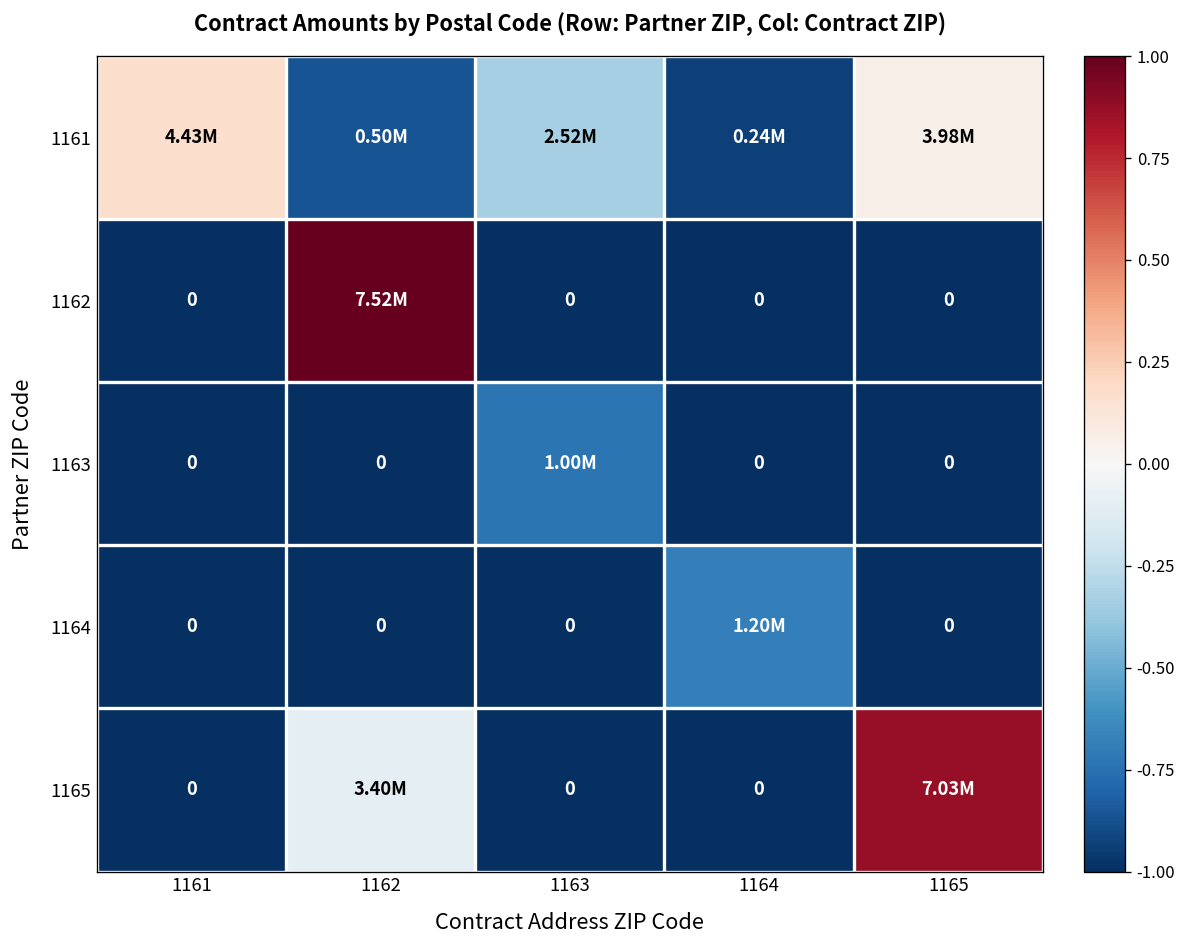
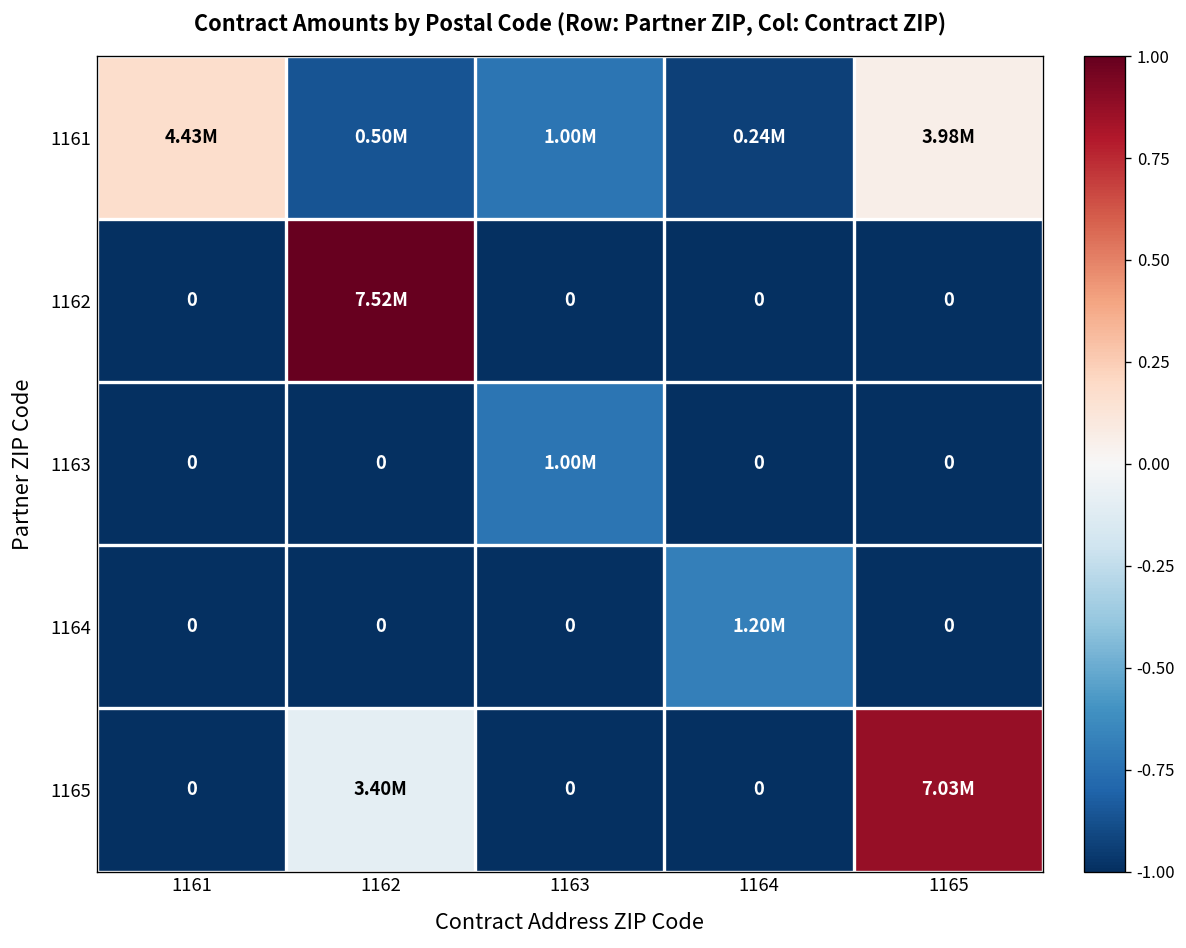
1161, 1163: 2.52M -> 1.00M
